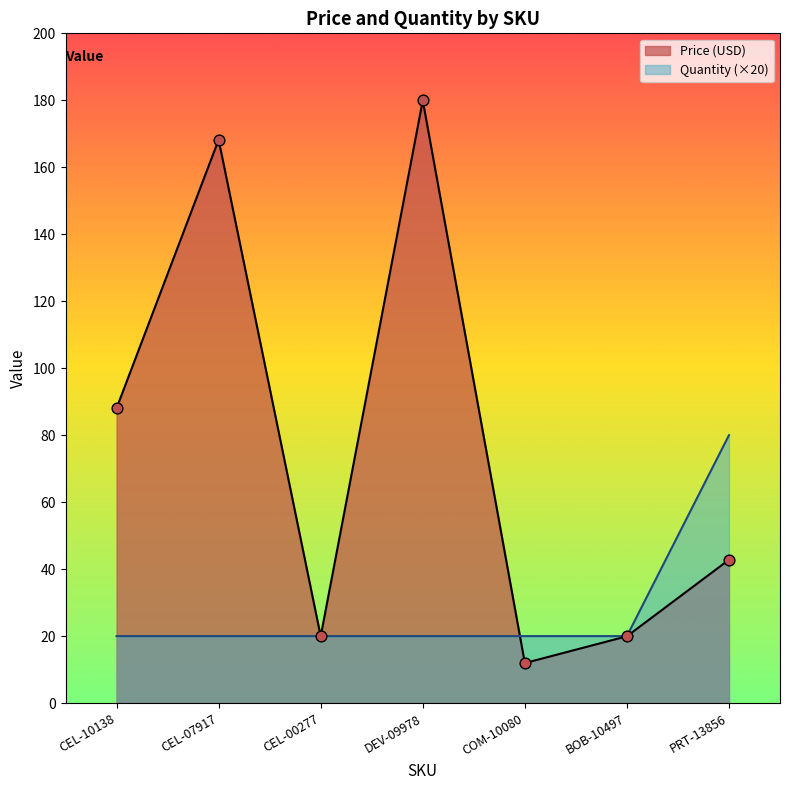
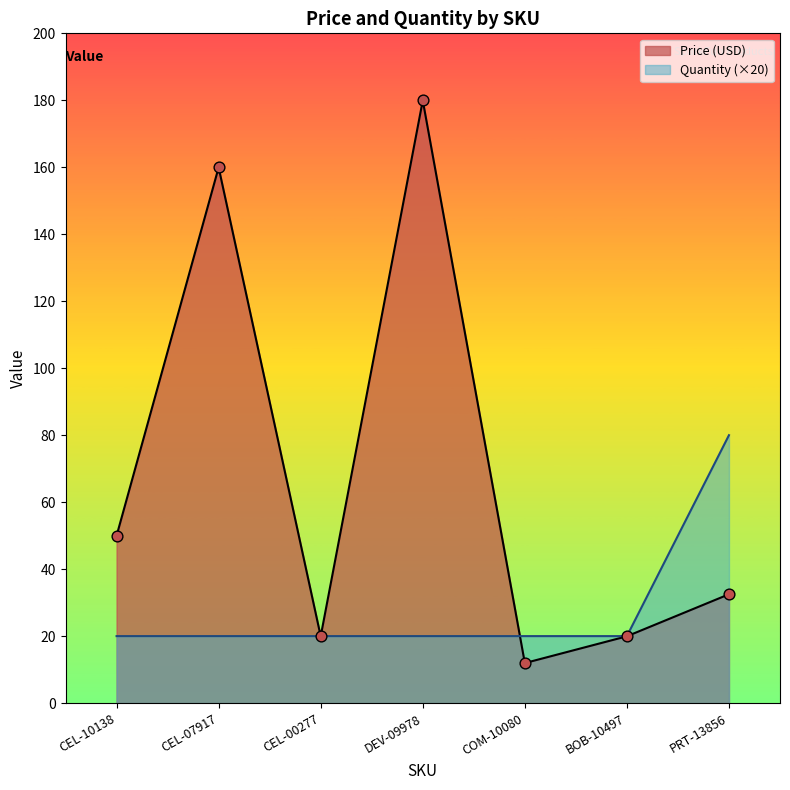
Price (USD), CEL-10138: 88 -> 50
Price (USD), CEL-07917: 168 -> 160
Price (USD), PRT-13856: 43 -> 33
